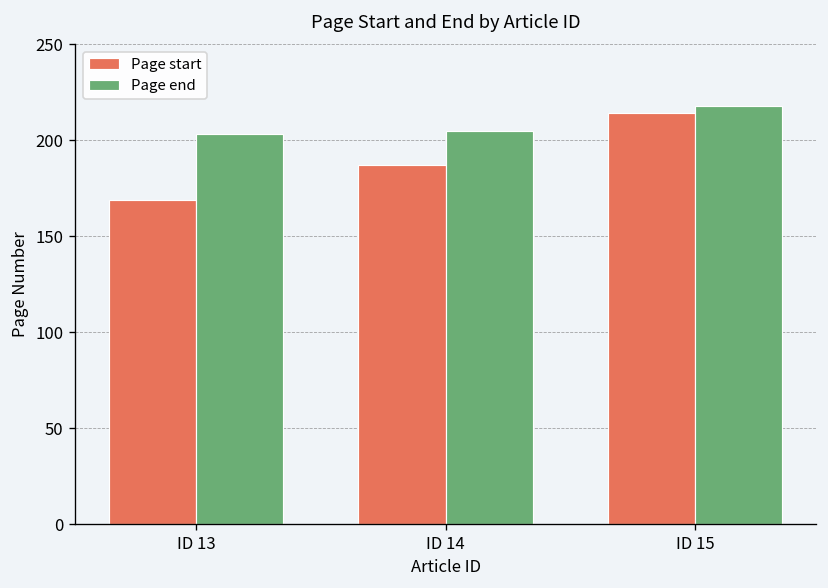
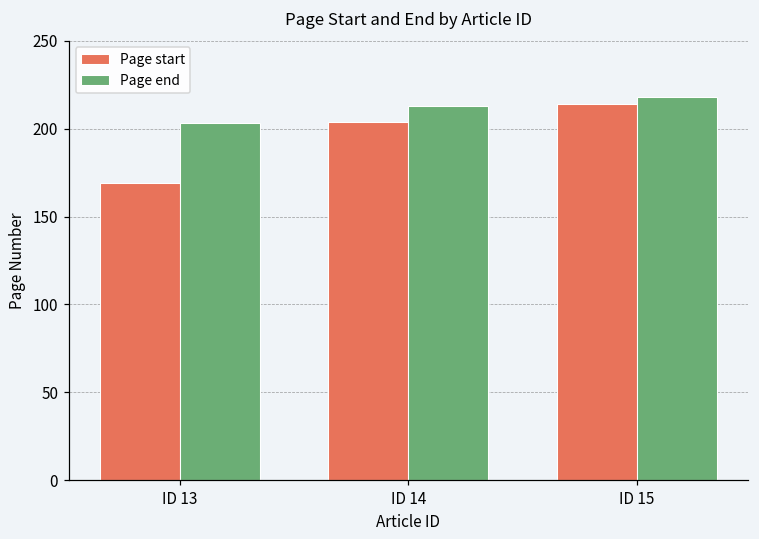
Page start, ID 14: 187 -> 204
Page end, ID 14: 205 -> 213
